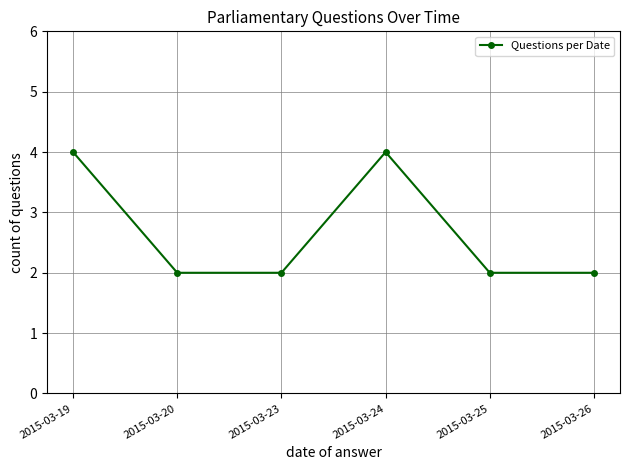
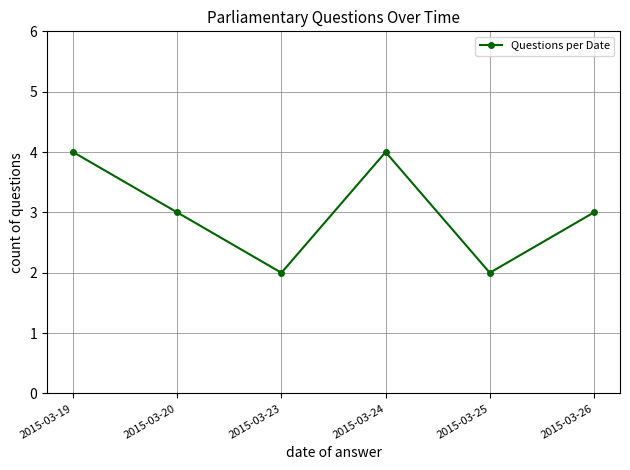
2015-03-20: 2 -> 3
2015-03-26: 2 -> 3
